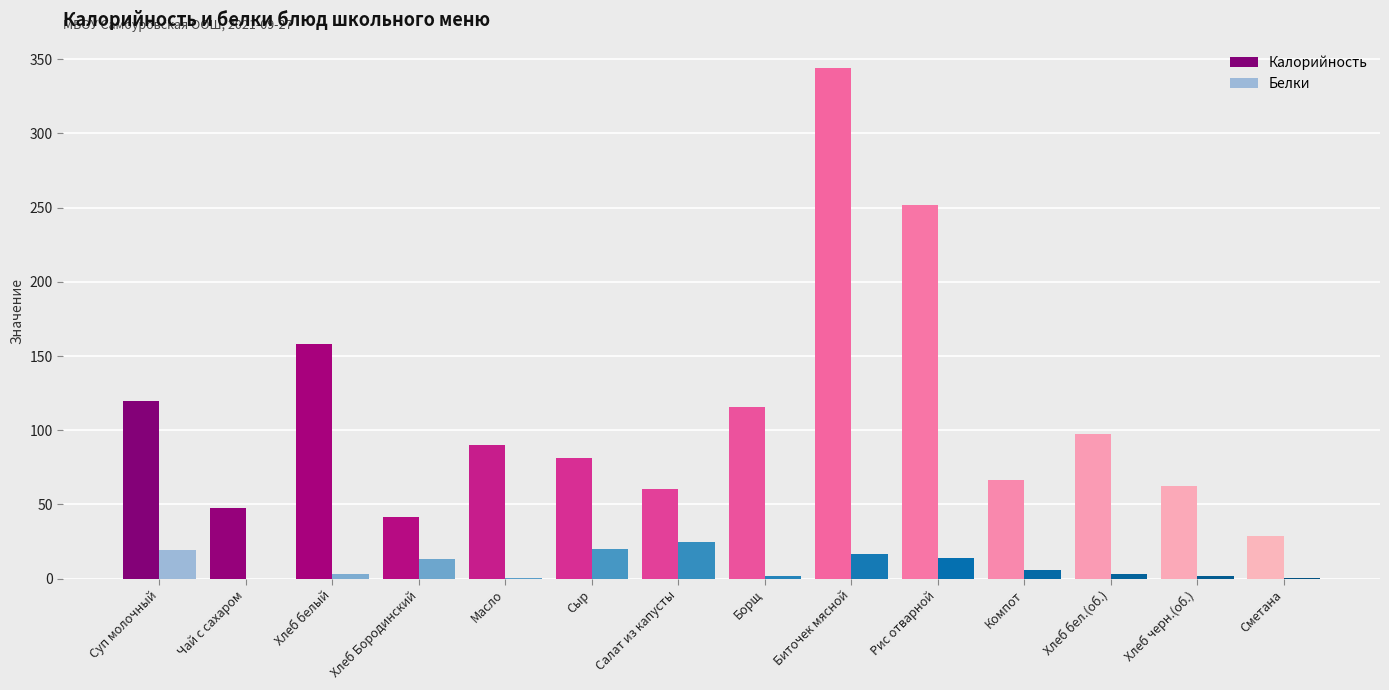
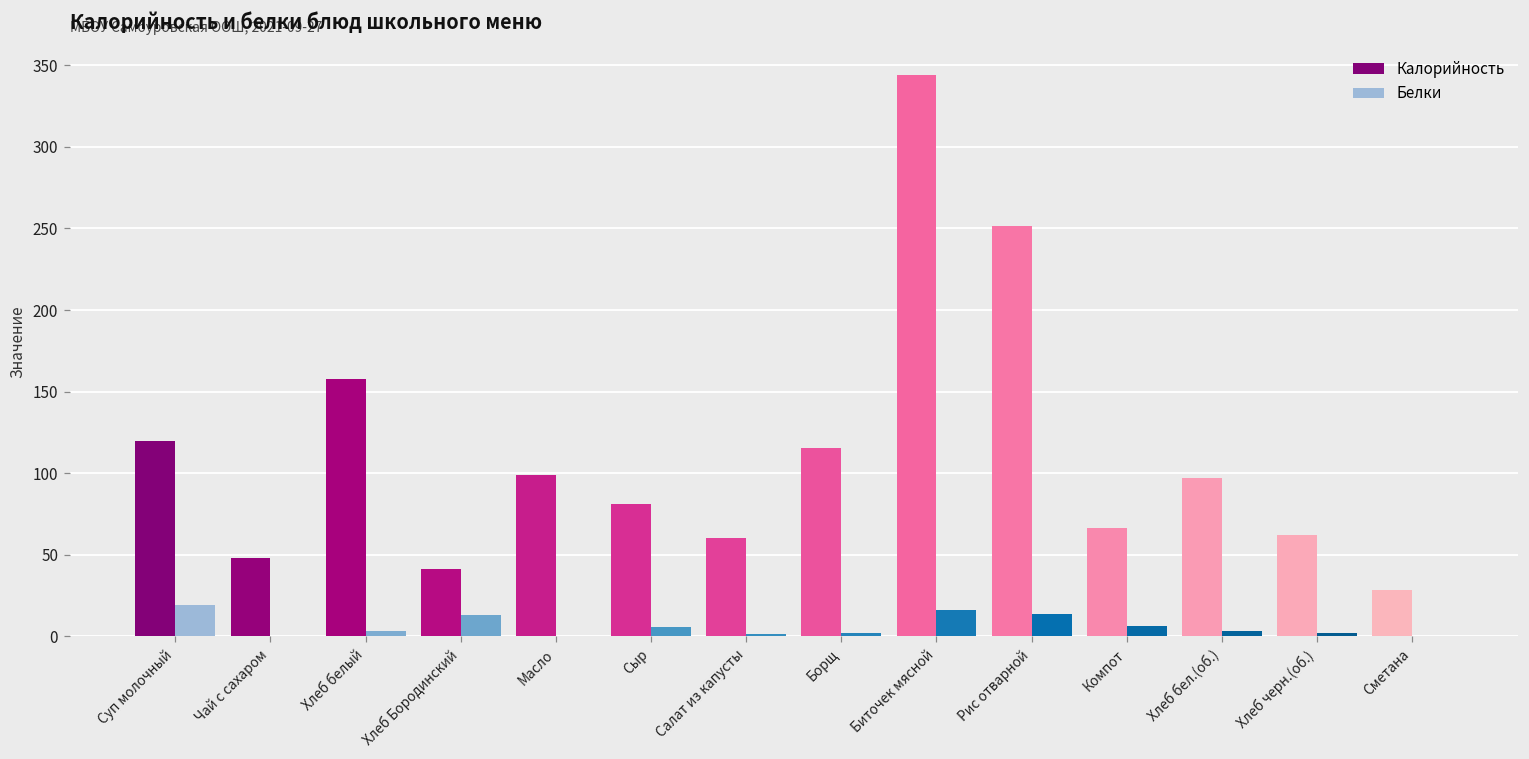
Калорийность, Масло: 90 -> 99
Белки, Сыр: 20 -> 6
Белки, Салат из капусты: 25 -> 1
